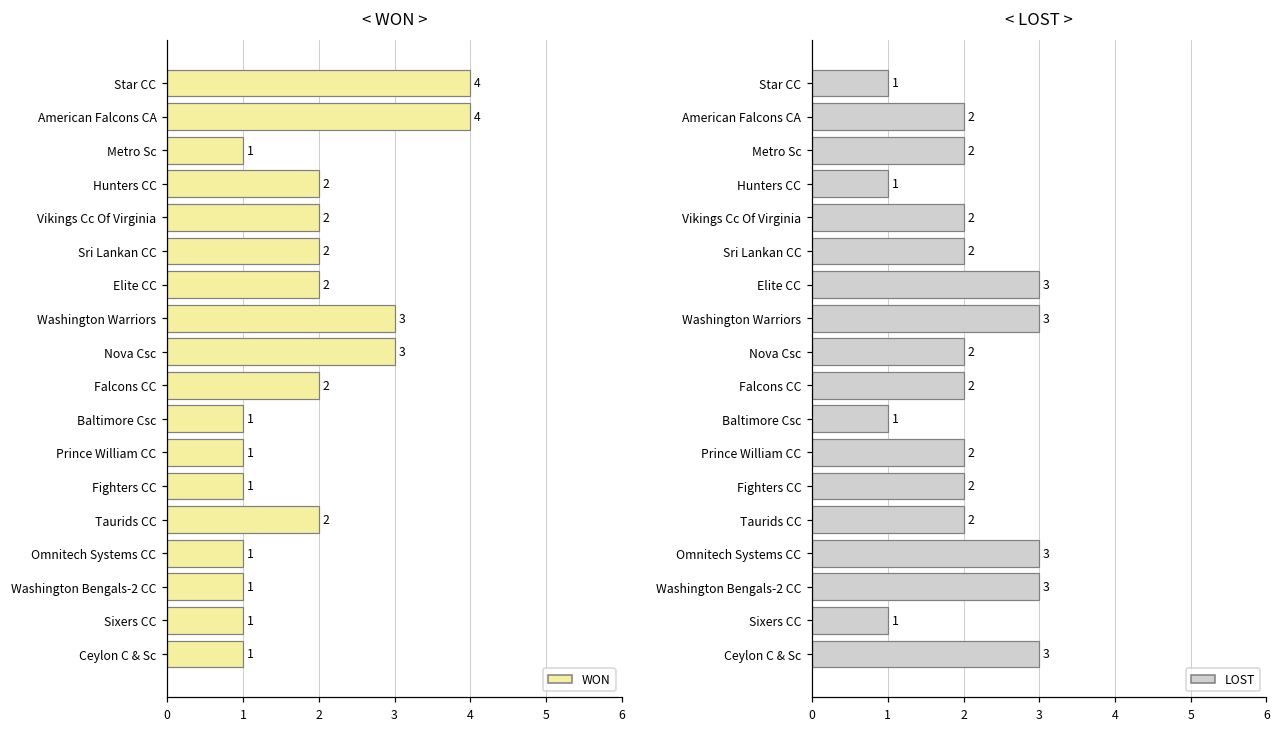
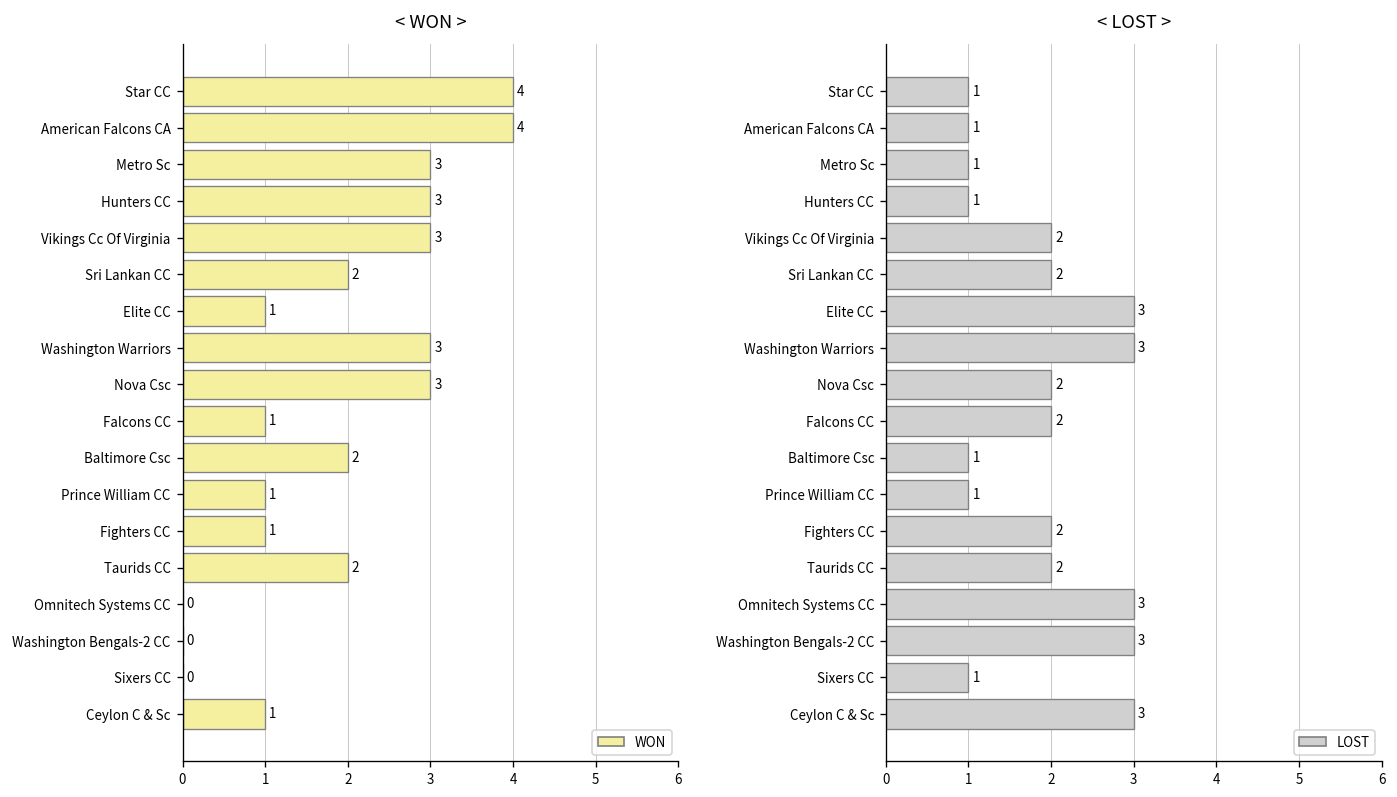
< WON >, Metro Sc: 1 -> 3
< WON >, Hunters CC: 2 -> 3
< WON >, Vikings Cc Of Virginia: 2 -> 3
< WON >, Elite CC: 2 -> 1
< WON >, Falcons CC: 2 -> 1
< WON >, Baltimore Csc: 1 -> 2
< WON >, Omnitech Systems CC: 1 -> 0
< WON >, Washington Bengals-2 CC: 1 -> 0
< WON >, Sixers CC: 1 -> 0
< LOST >, American Falcons CA: 2 -> 1
< LOST >, Metro Sc: 2 -> 1
< LOST >, Prince William CC: 2 -> 1
